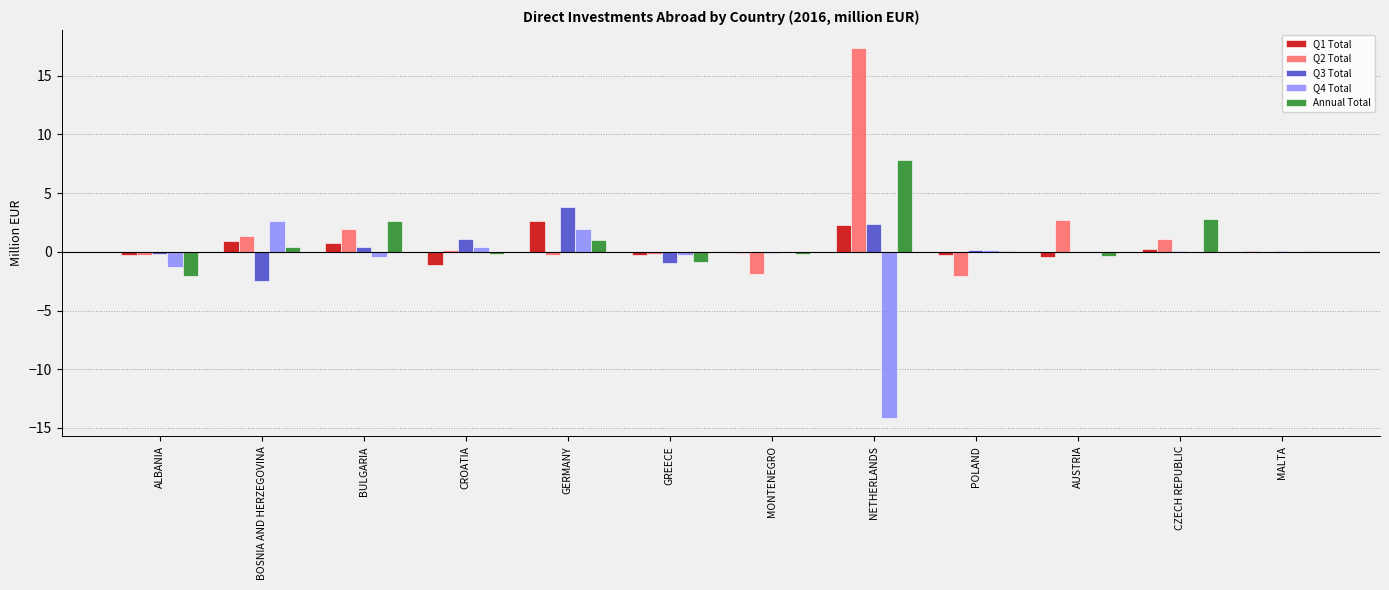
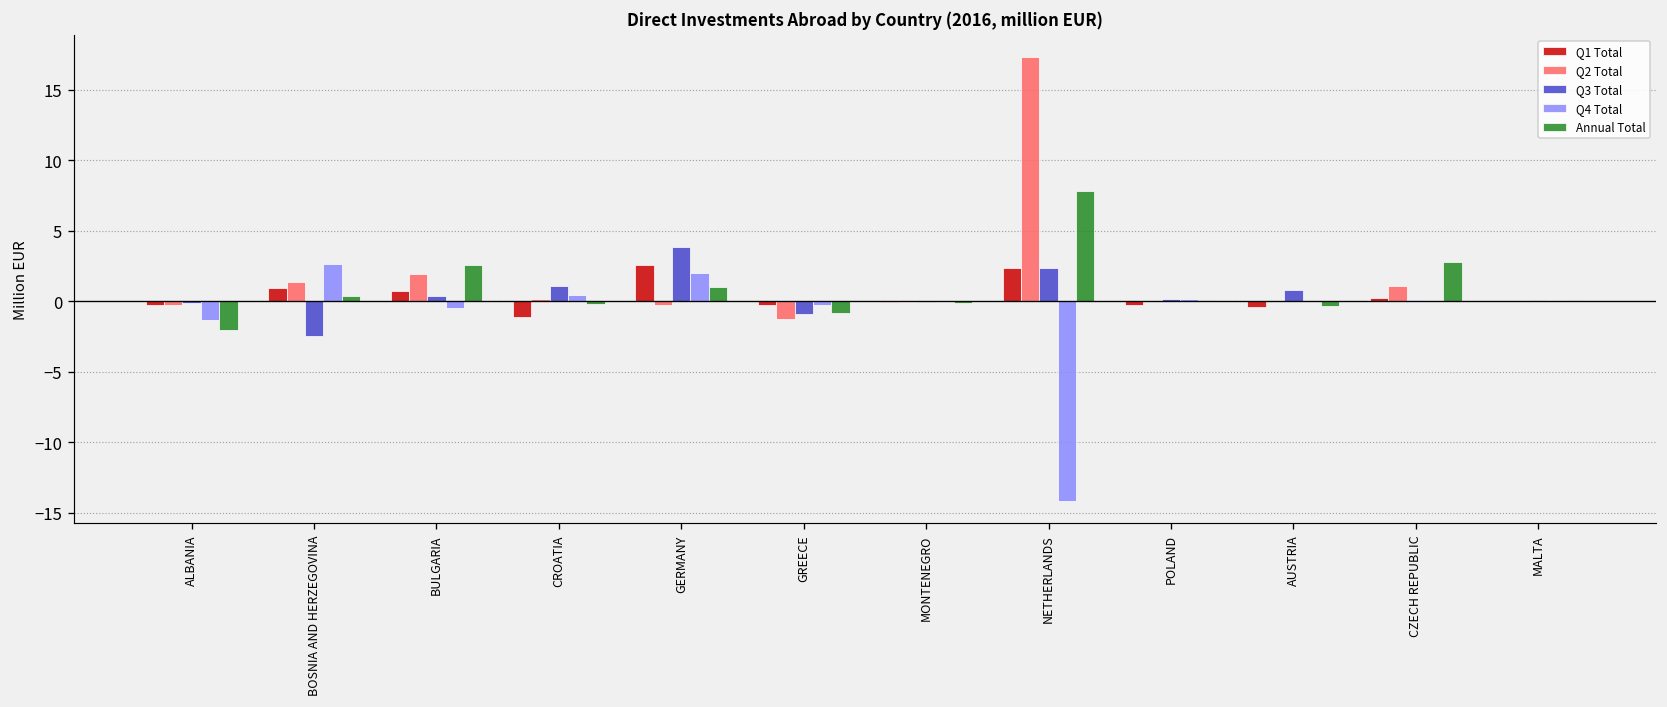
Q2 Total, GREECE: -0.2 -> -1.3
Q2 Total, MONTENEGRO: -1.9 -> 0.0
Q2 Total, POLAND: -2.1 -> 0.0
Q2 Total, AUSTRIA: 2.7 -> 0.0
Q3 Total, AUSTRIA: 0.0 -> 0.8
